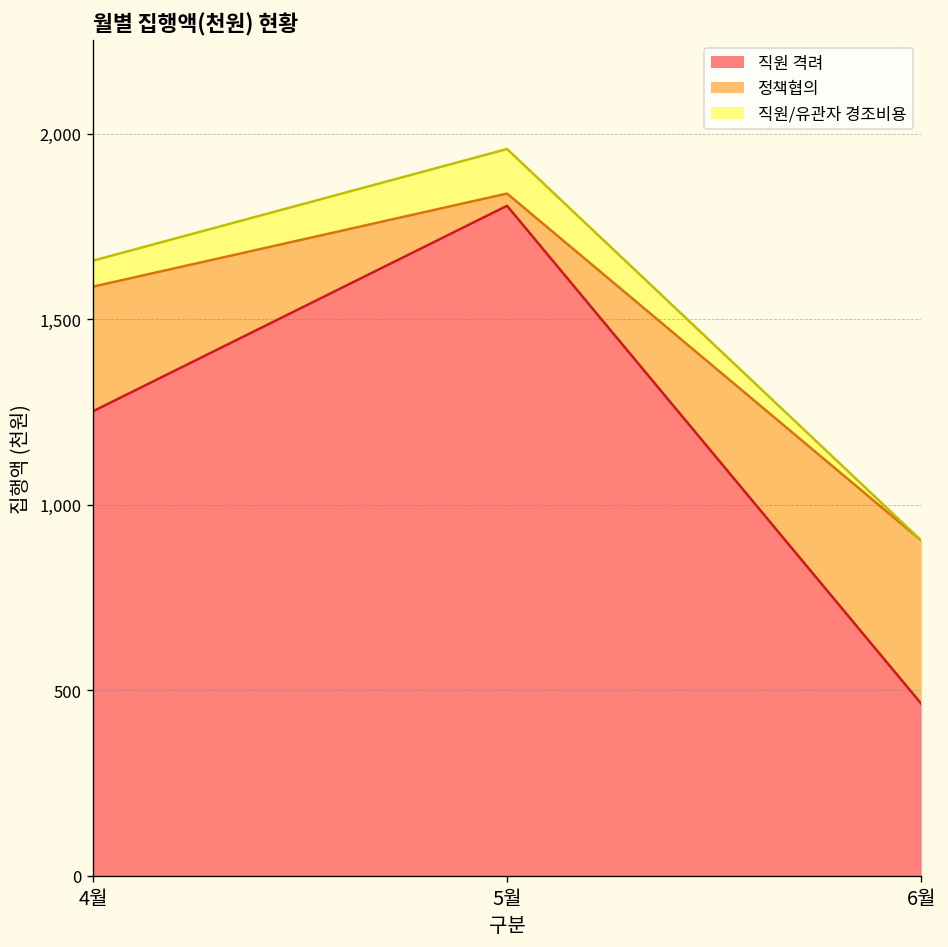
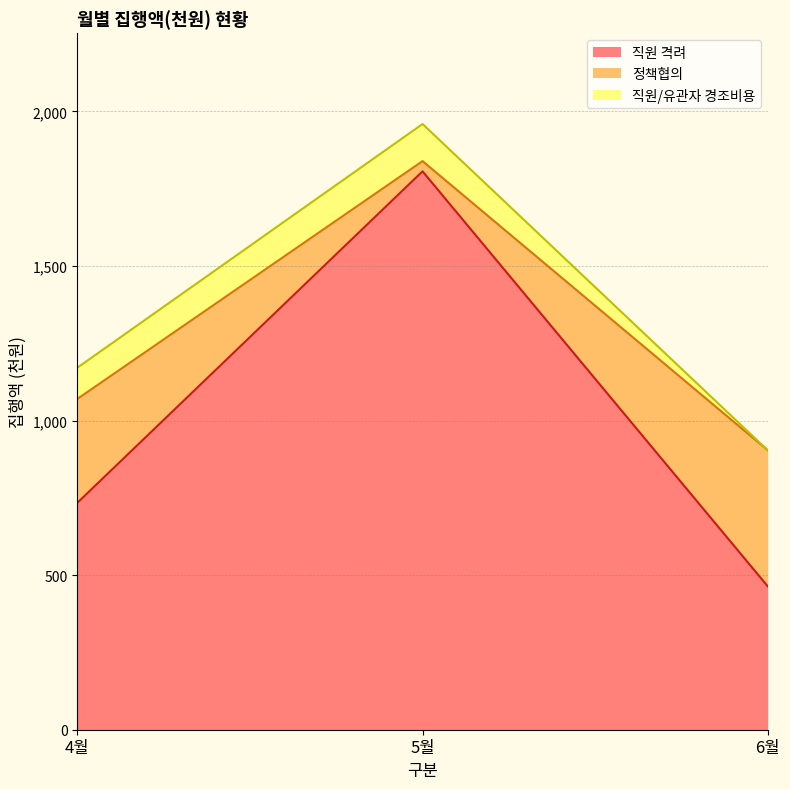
직원 격려, 4월: 1,250 -> 730
직원/유관자 경조비용, 4월: 70 -> 100
